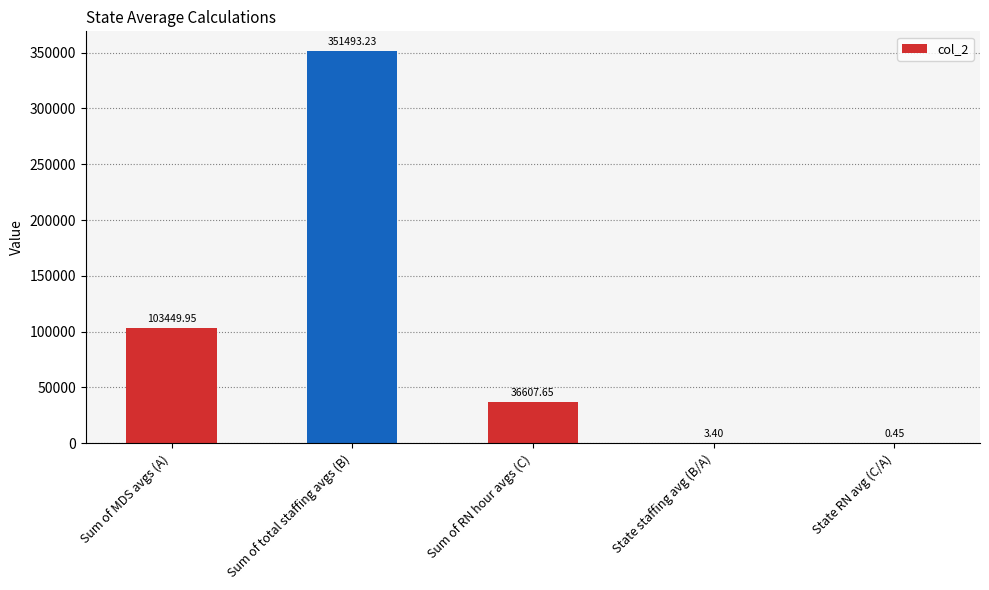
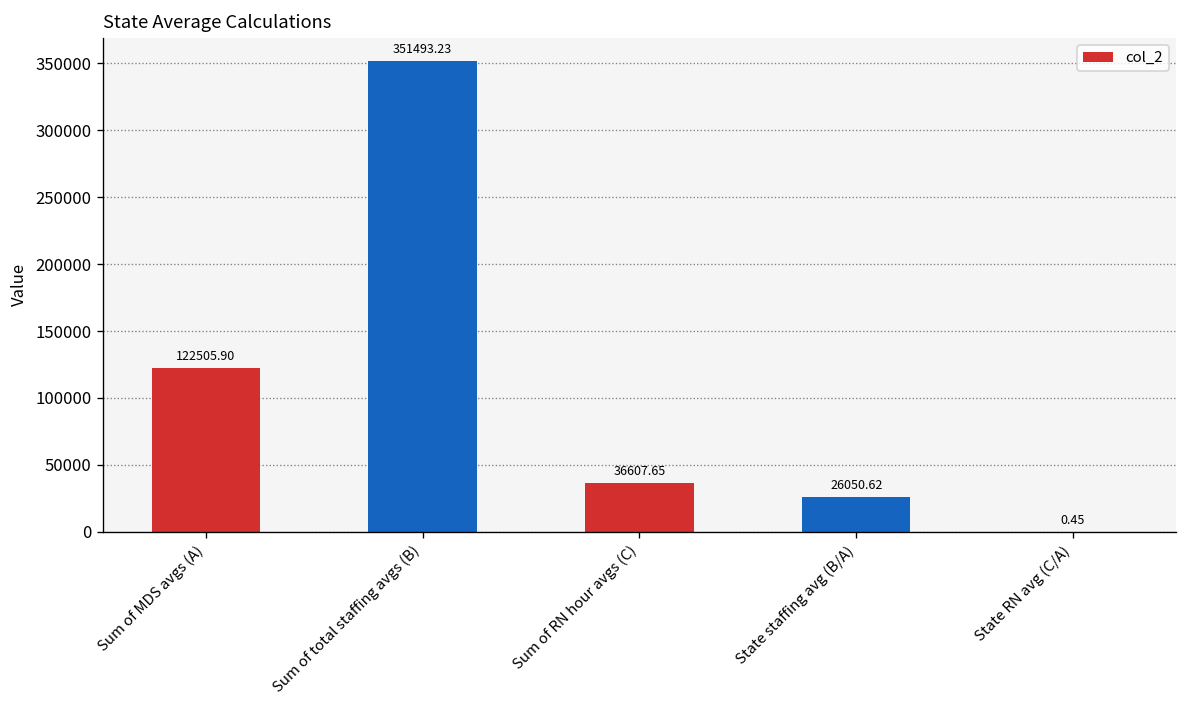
Sum of MDS avgs (A): 103449.95 -> 122505.90
State staffing avg (B/A): 3.40 -> 26050.62
